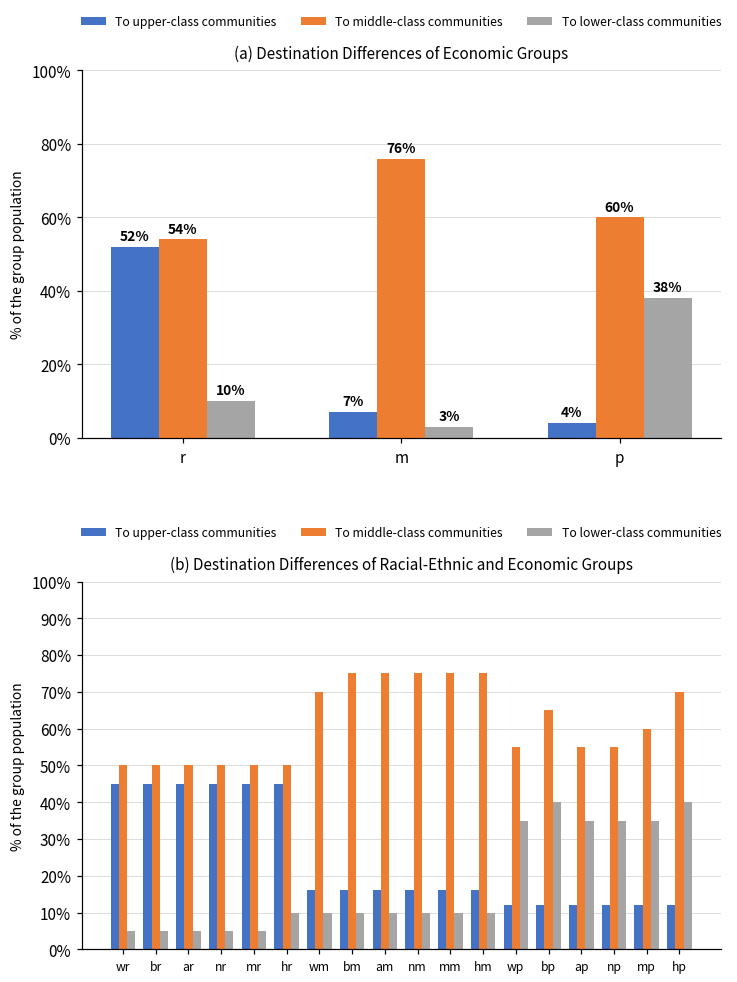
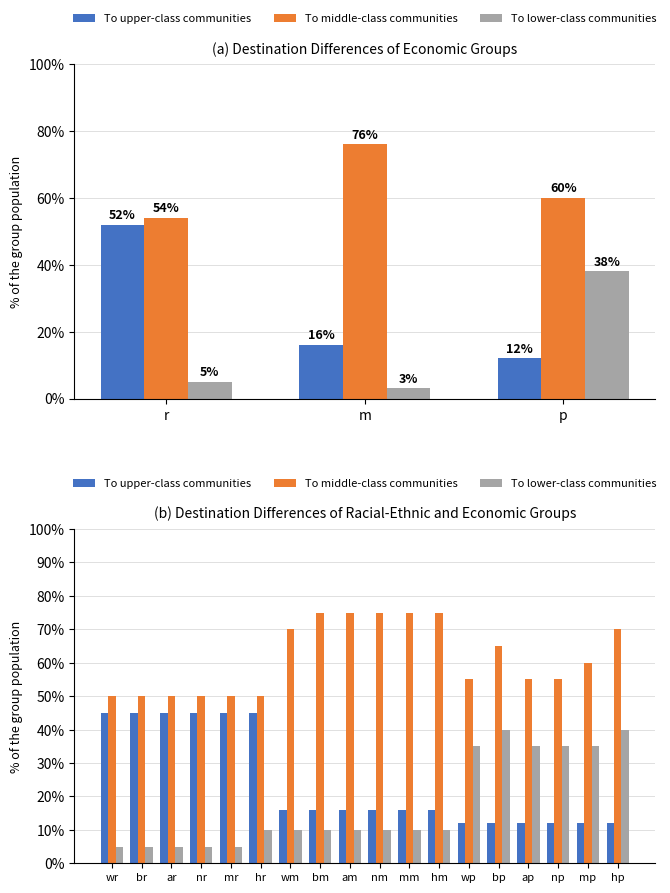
(a) Destination Differences of Economic Groups, To lower-class communities, r: 10% -> 5%
(a) Destination Differences of Economic Groups, To upper-class communities, m: 7% -> 16%
(a) Destination Differences of Economic Groups, To upper-class communities, p: 4% -> 12%
